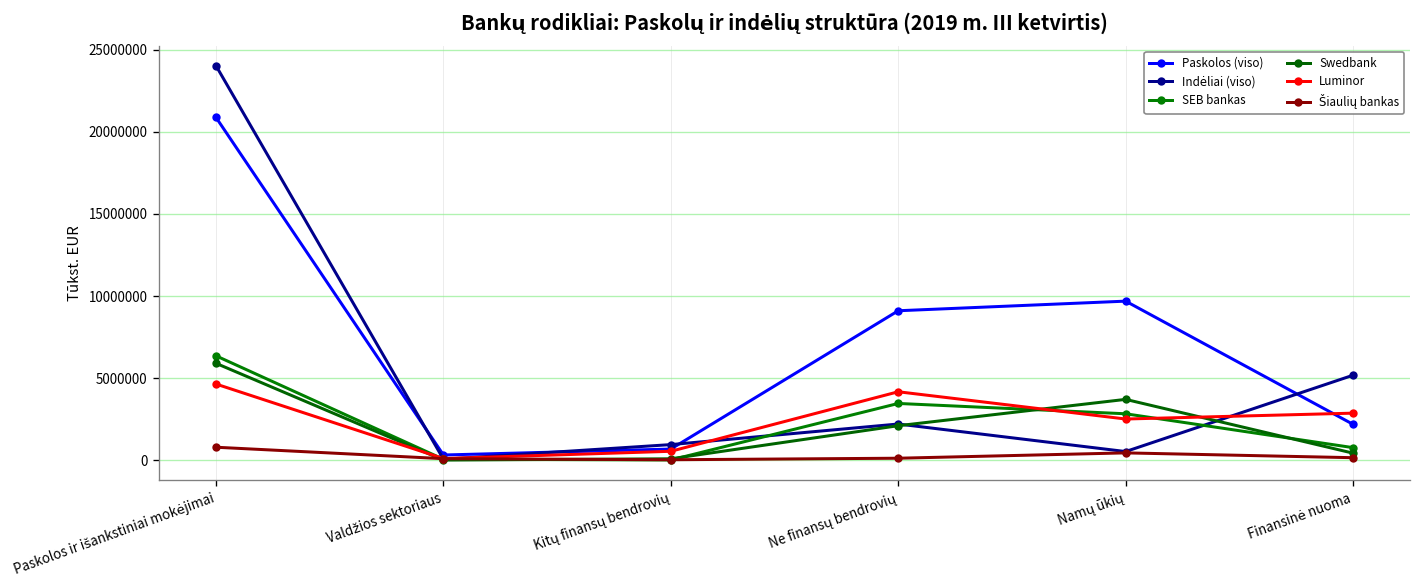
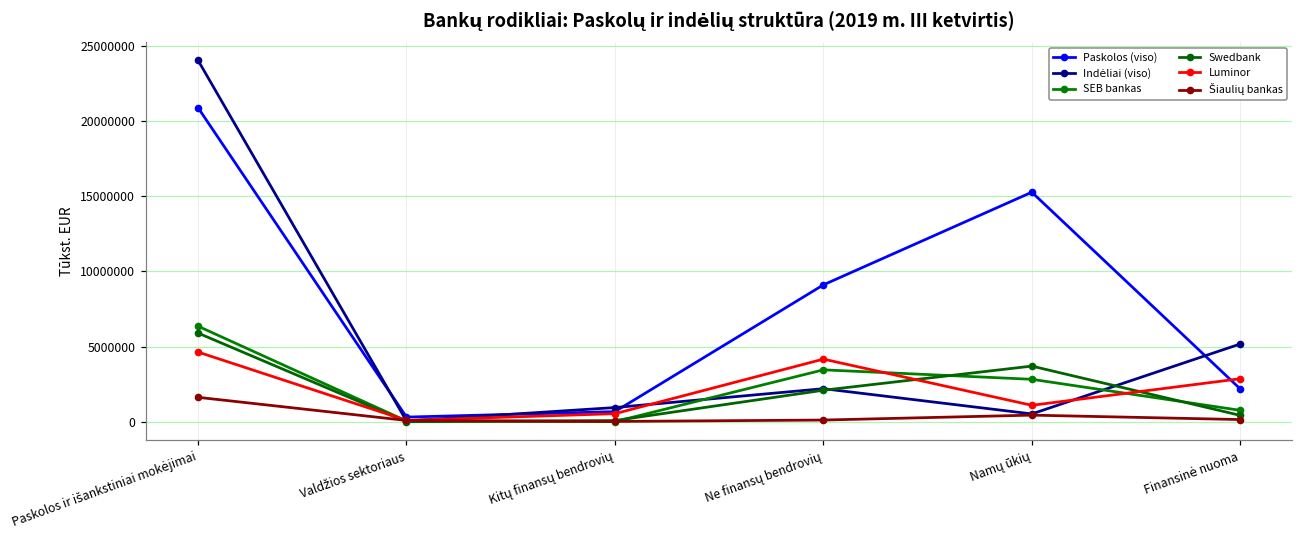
Šiaulių bankas, Paskolos ir išankstiniai mokėjimai: 800000 -> 1600000
Paskolos (viso), Namų ūkių: 9700000 -> 15300000
Luminor, Namų ūkių: 2500000 -> 1100000
